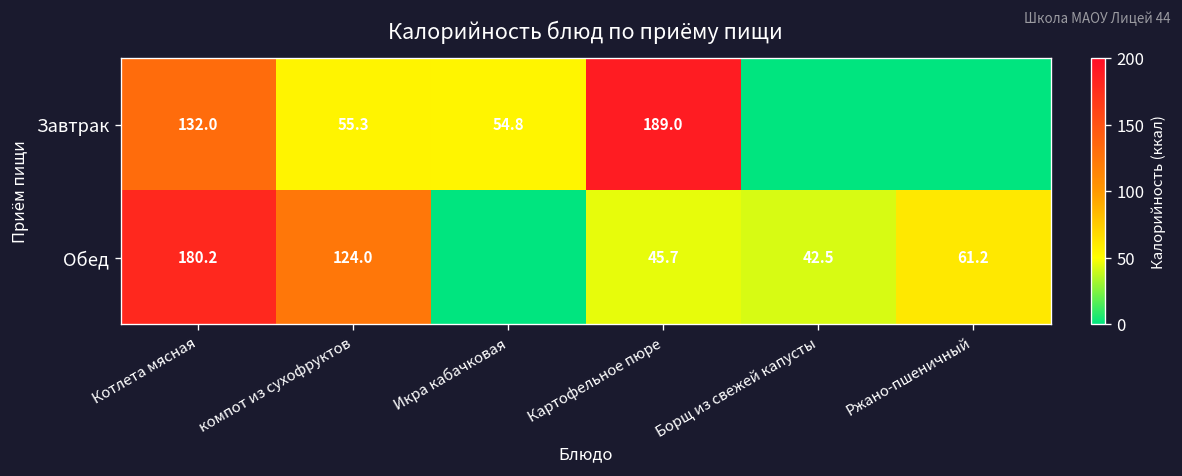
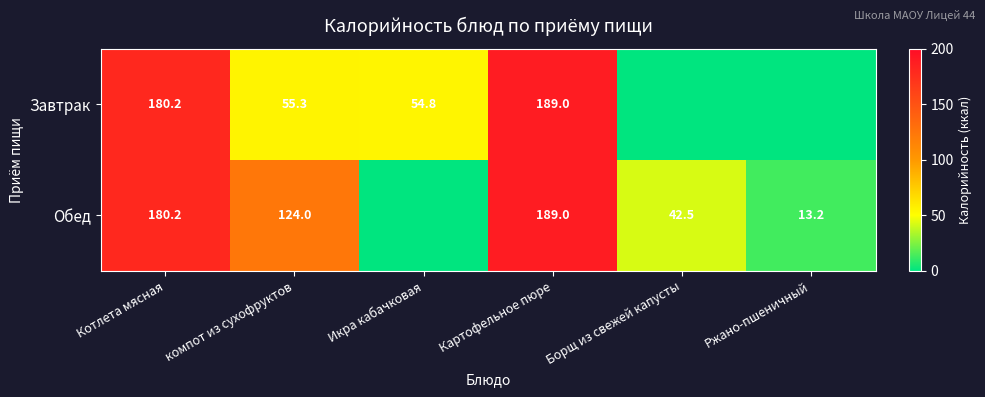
Завтрак, Котлета мясная: 132.0 -> 180.2
Обед, Картофельное пюре: 45.7 -> 189.0
Обед, Ржано-пшеничный: 61.2 -> 13.2
